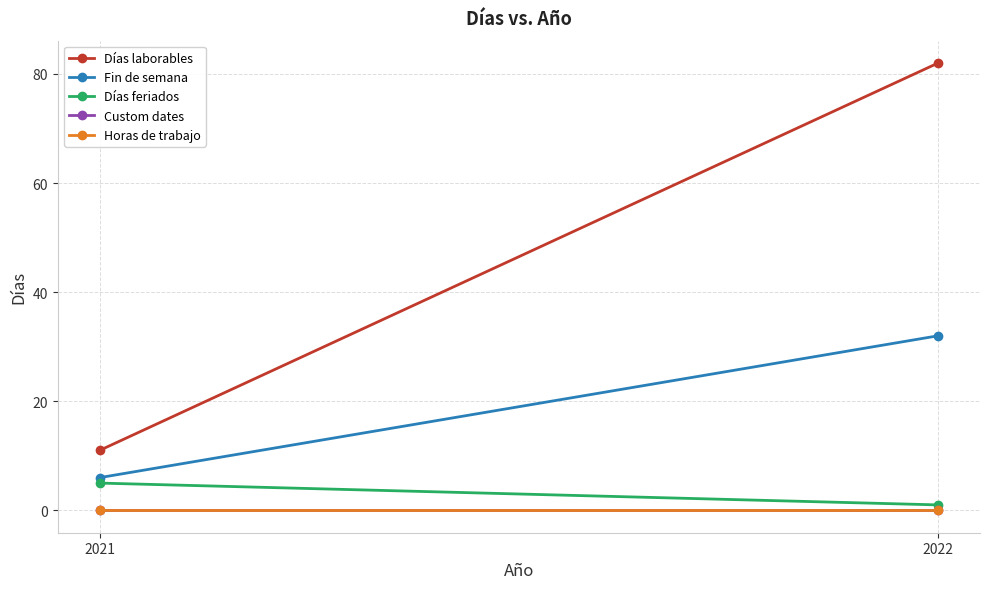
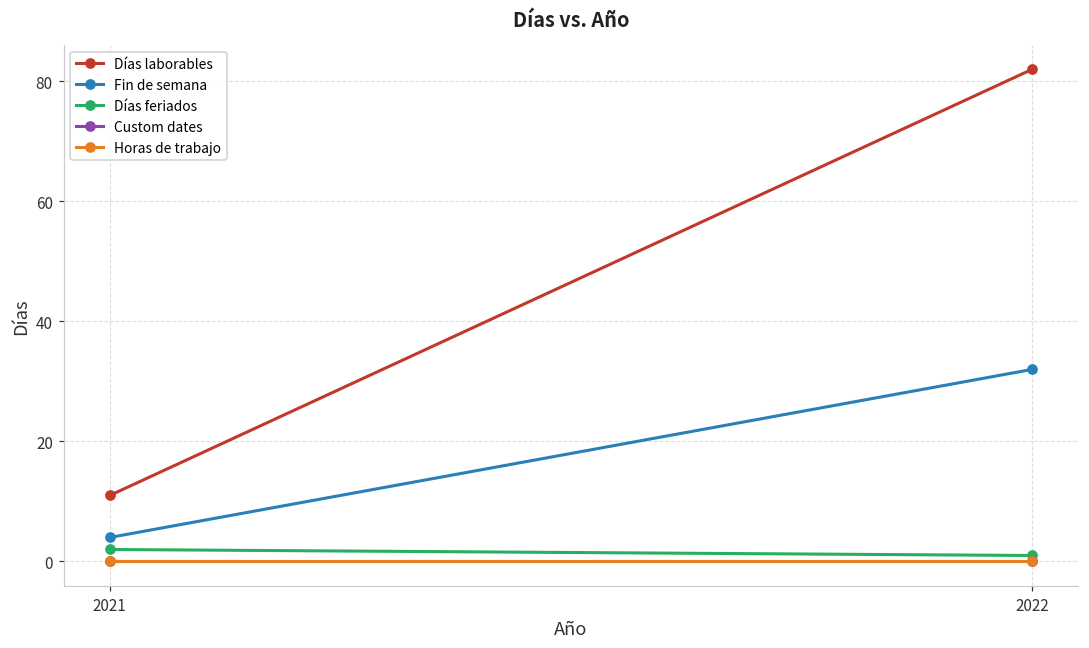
Fin de semana, 2021: 6 -> 4
Días feriados, 2021: 5 -> 2
